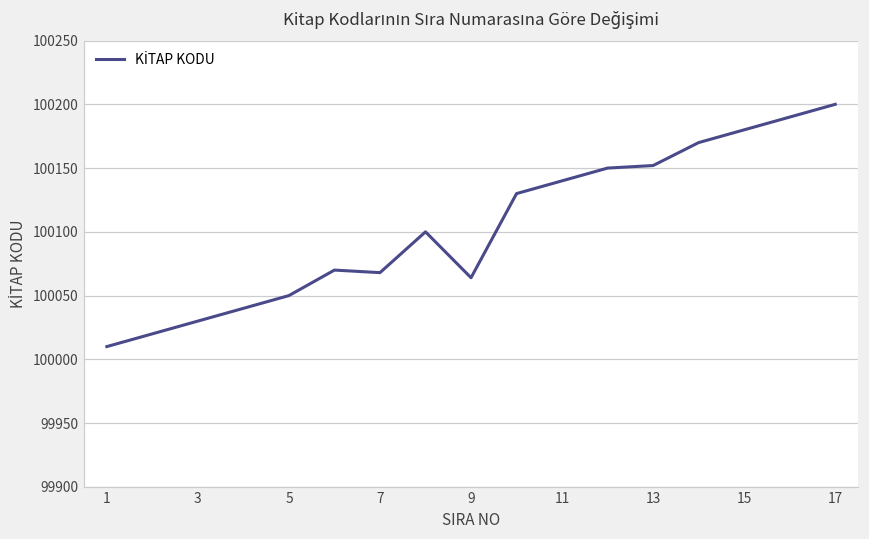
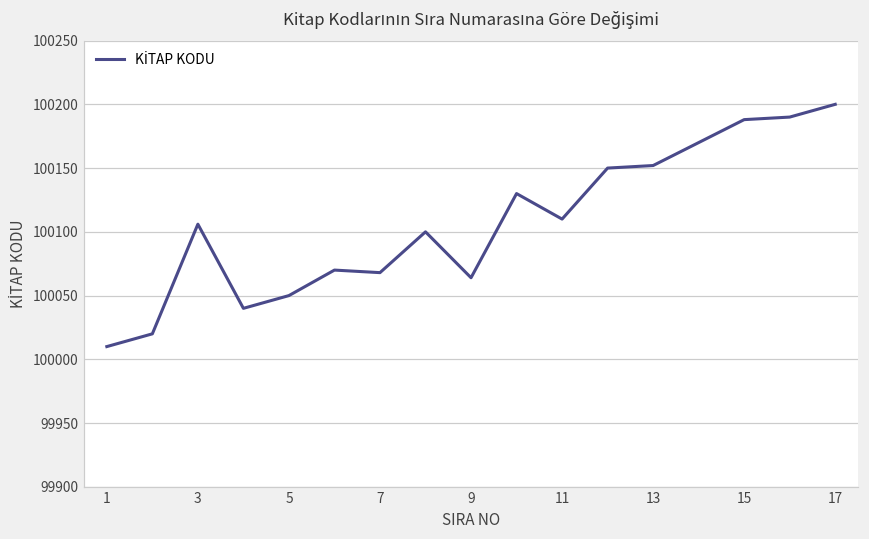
3: 100030 -> 100106
11: 100140 -> 100110
15: 100180 -> 100188
